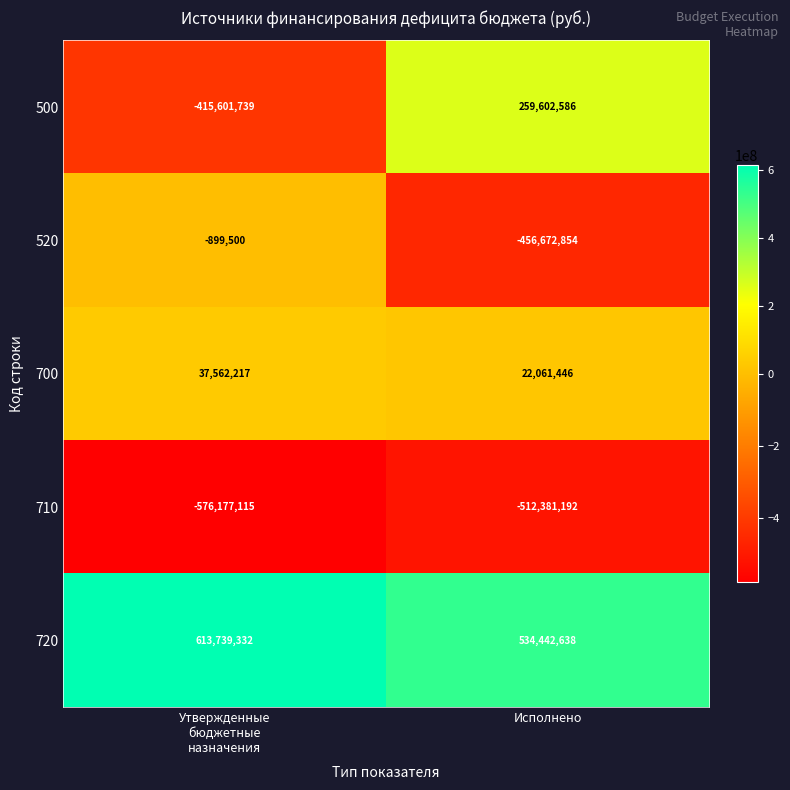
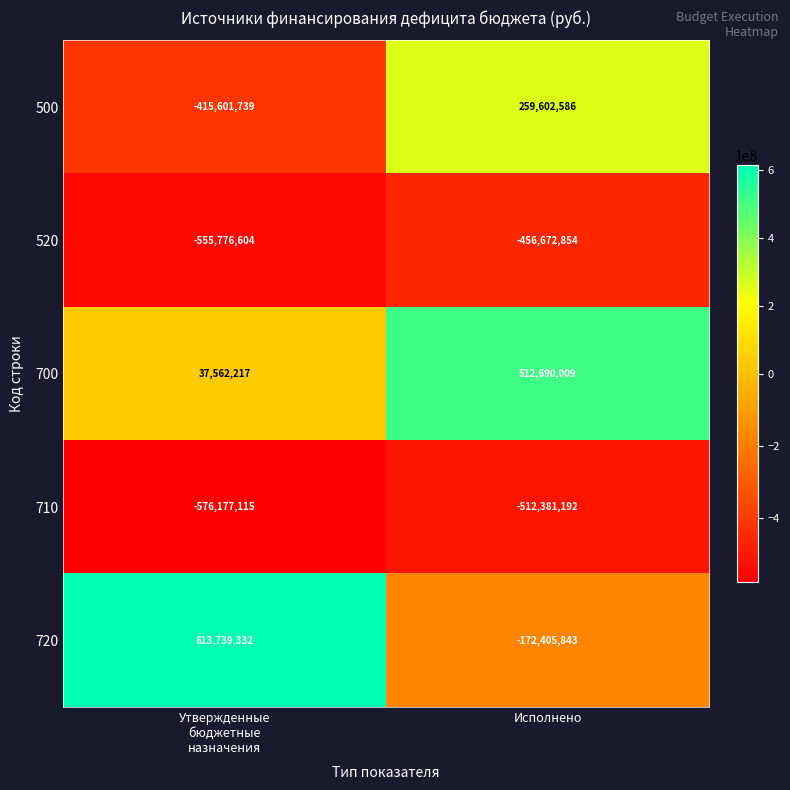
520, Утвержденные бюджетные назначения: -899,500 -> -555,776,604
700, Исполнено: 22,061,446 -> 512,690,009
720, Исполнено: 534,442,638 -> -172,405,843
